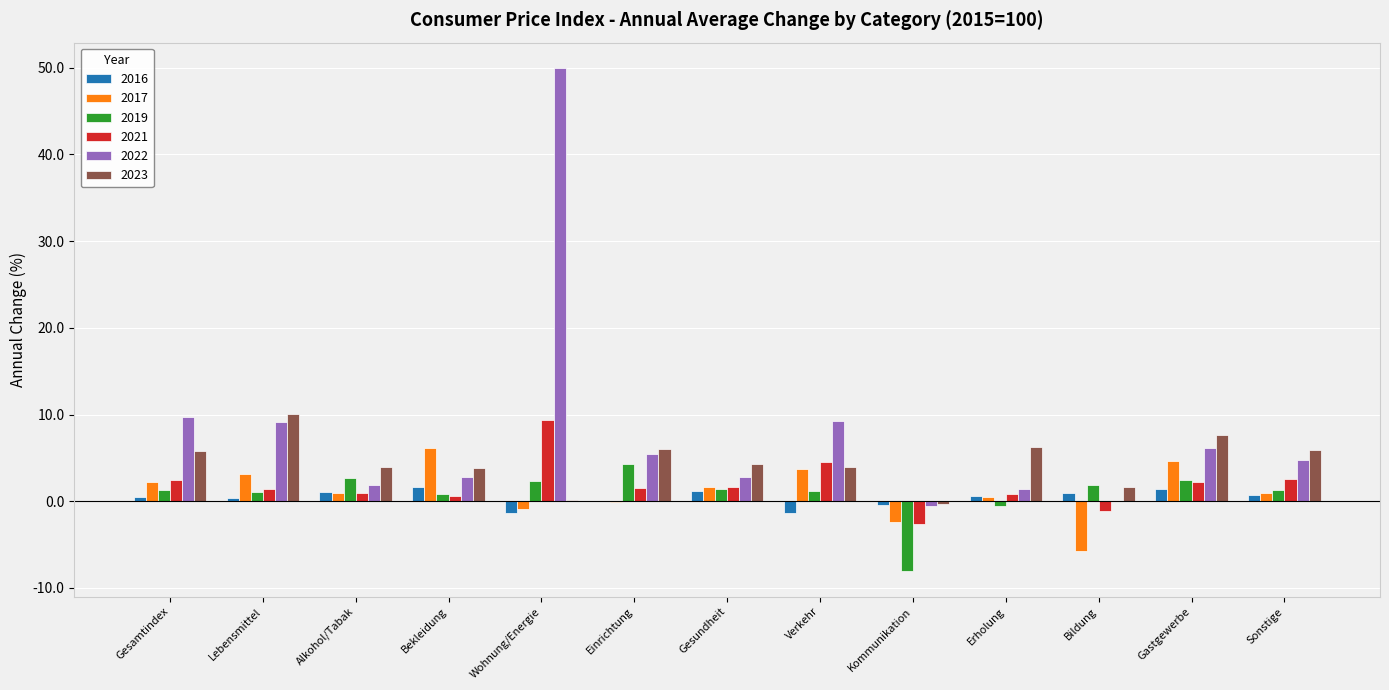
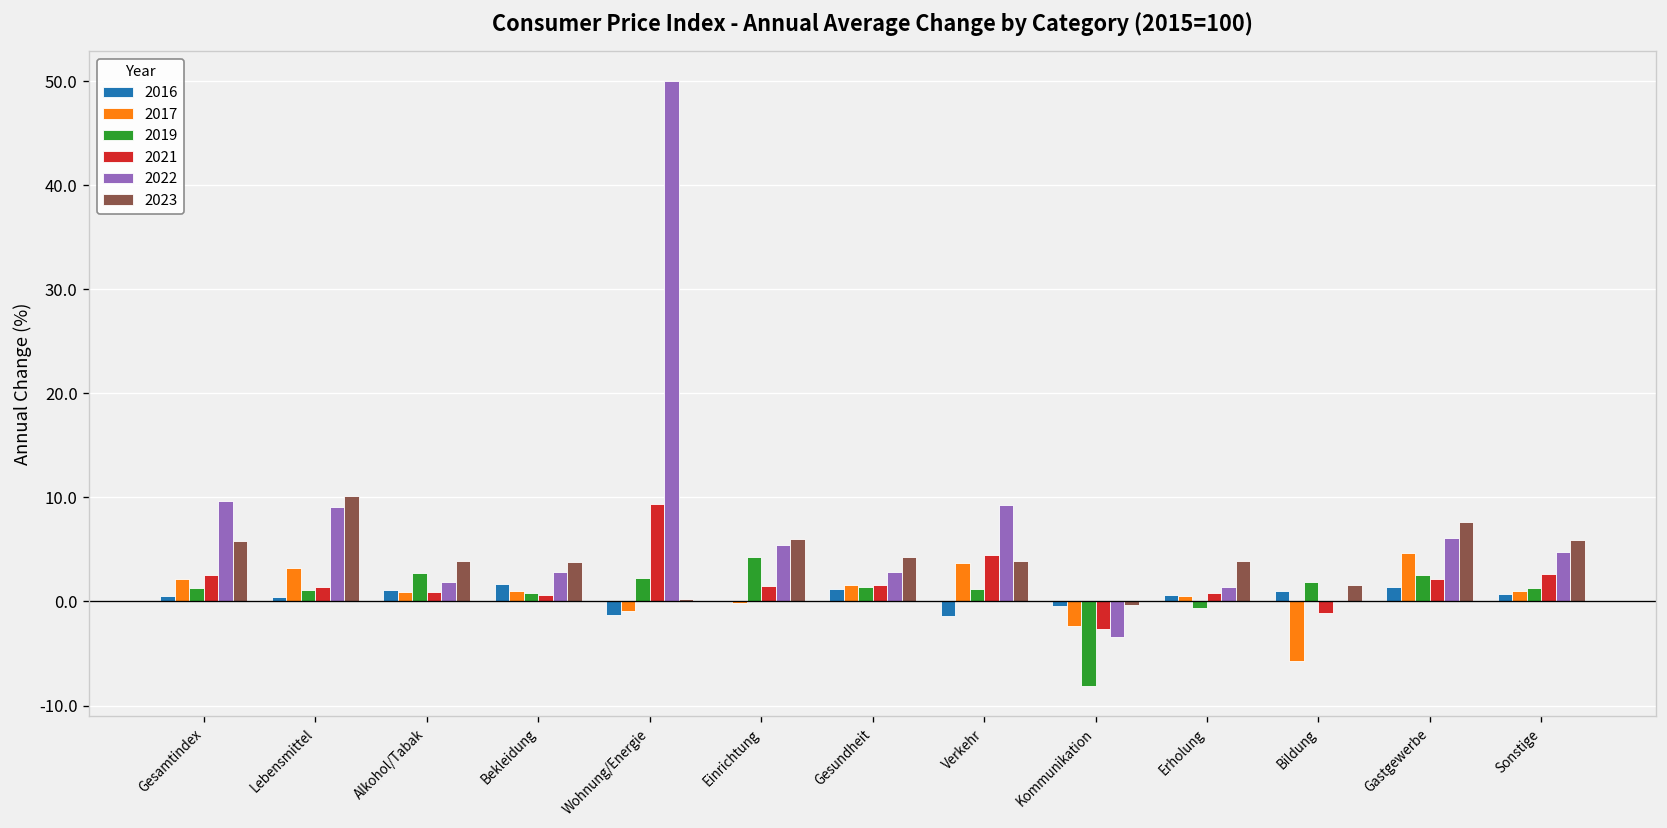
2017, Bekleidung: 6 -> 1
2022, Kommunikation: -1 -> -3
2023, Erholung: 6 -> 4
